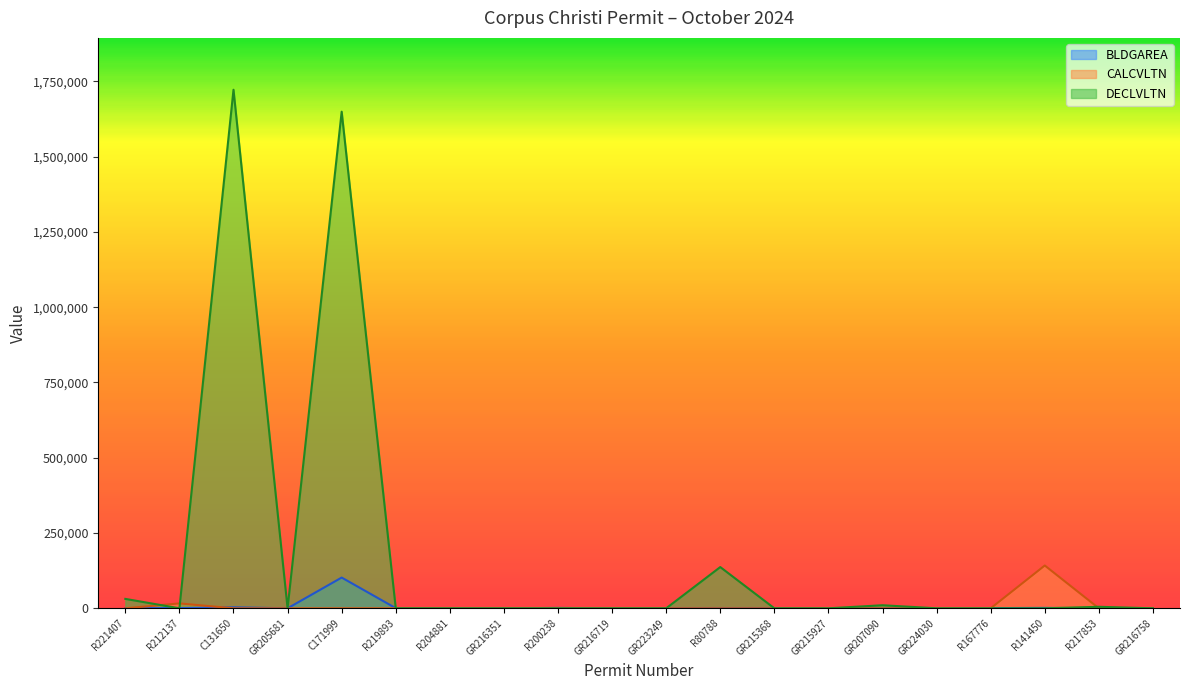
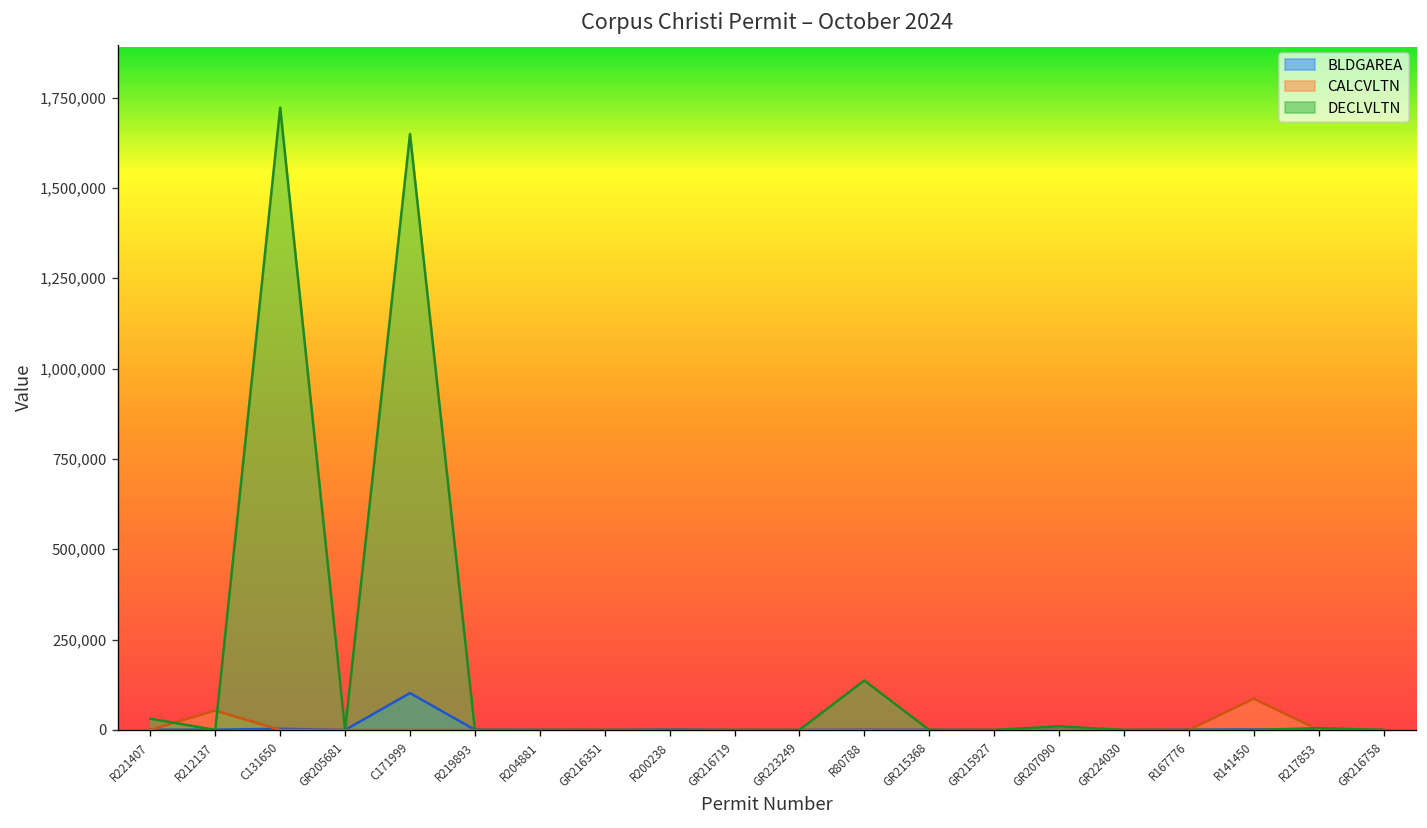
CALCVLTN, R212137: 20,000 -> 50,000
CALCVLTN, R141450: 140,000 -> 90,000
